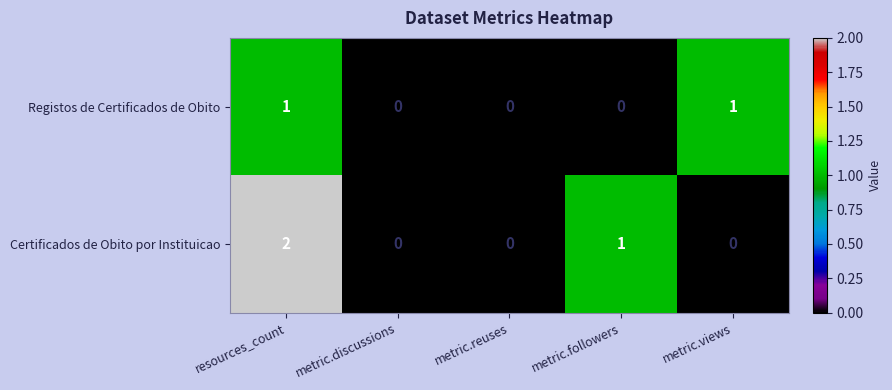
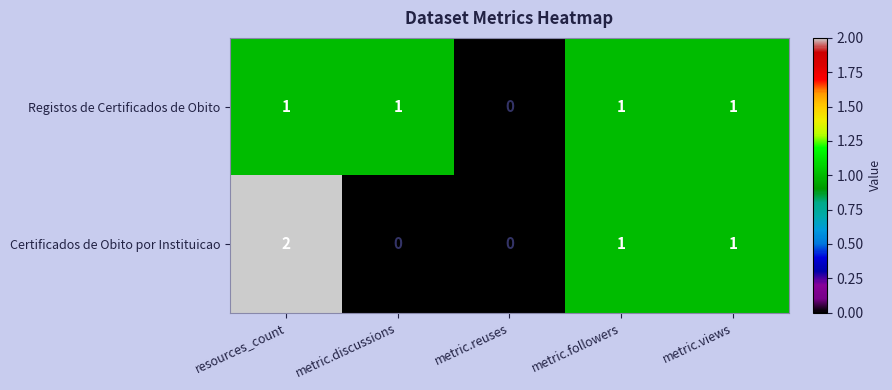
Registos de Certificados de Obito, metric.discussions: 0 -> 1
Registos de Certificados de Obito, metric.followers: 0 -> 1
Certificados de Obito por Instituicao, metric.views: 0 -> 1
